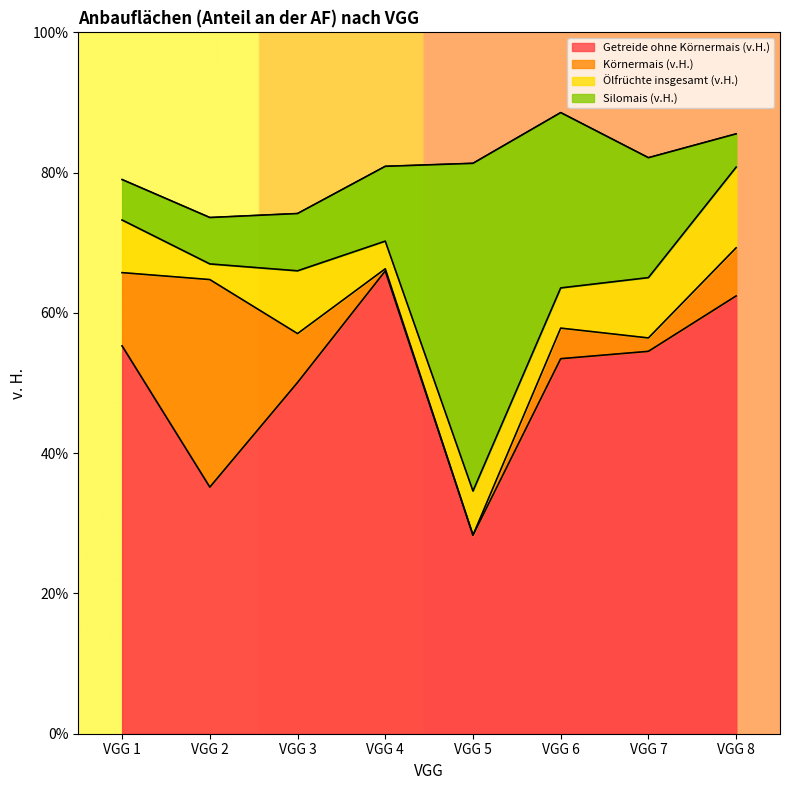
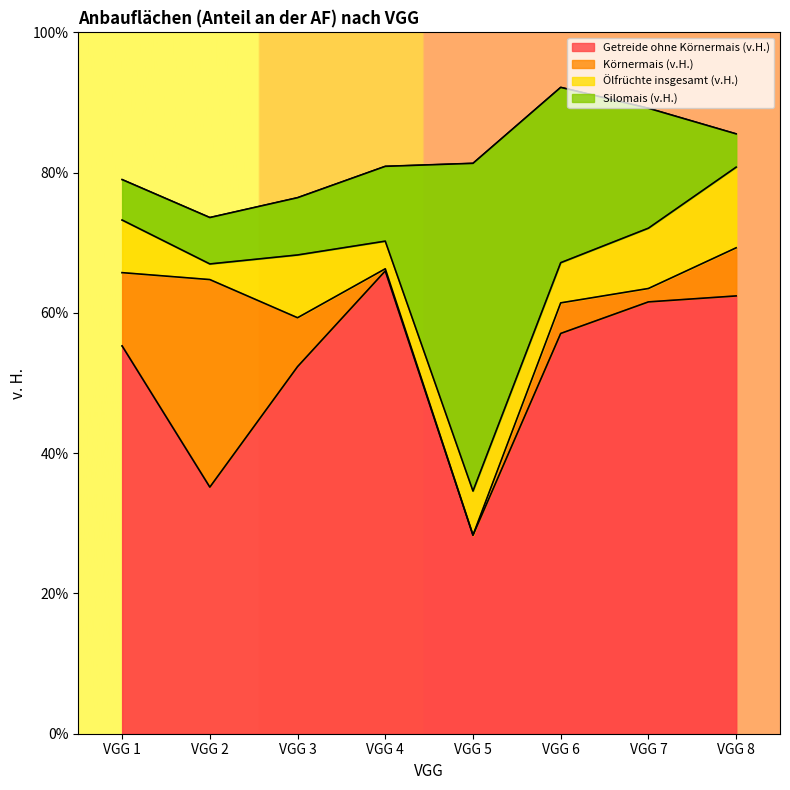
Getreide ohne Körnermais (v.H.), VGG 3: 50% -> 52%
Getreide ohne Körnermais (v.H.), VGG 6: 53% -> 57%
Getreide ohne Körnermais (v.H.), VGG 7: 55% -> 62%
